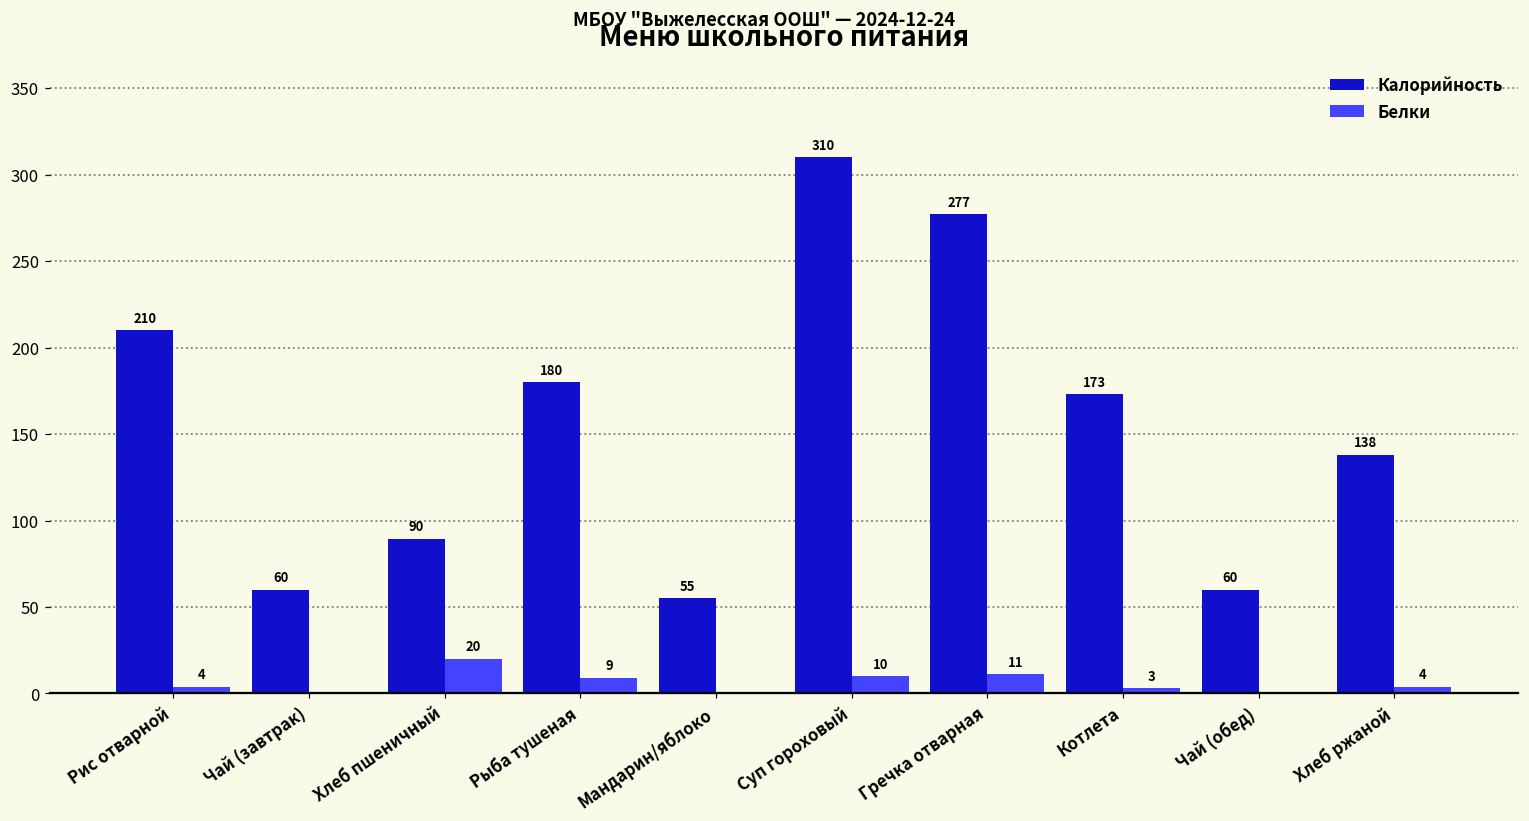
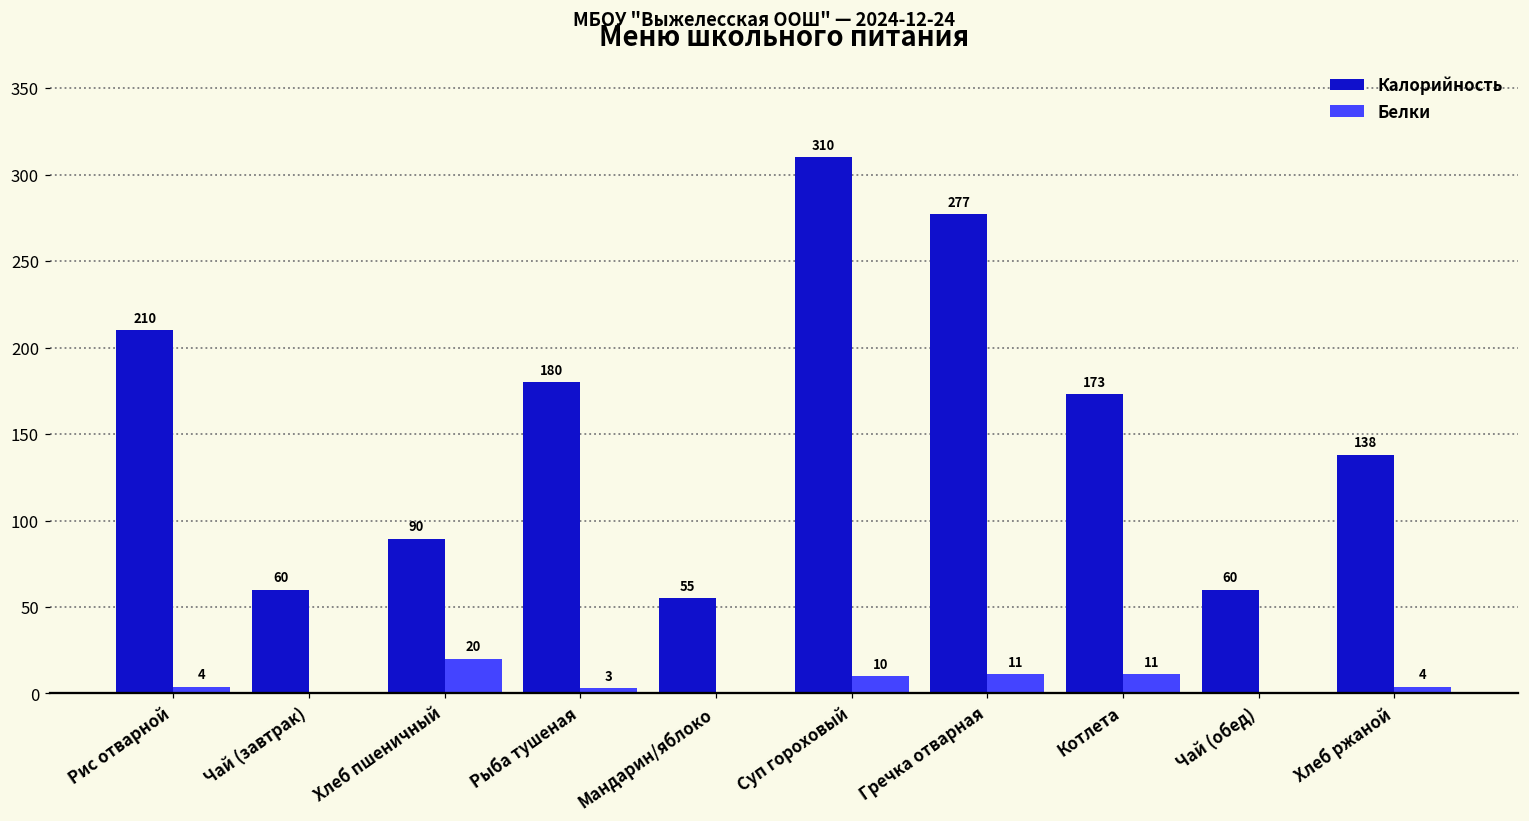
Белки, Рыба тушеная: 9 -> 3
Белки, Котлета: 3 -> 11
